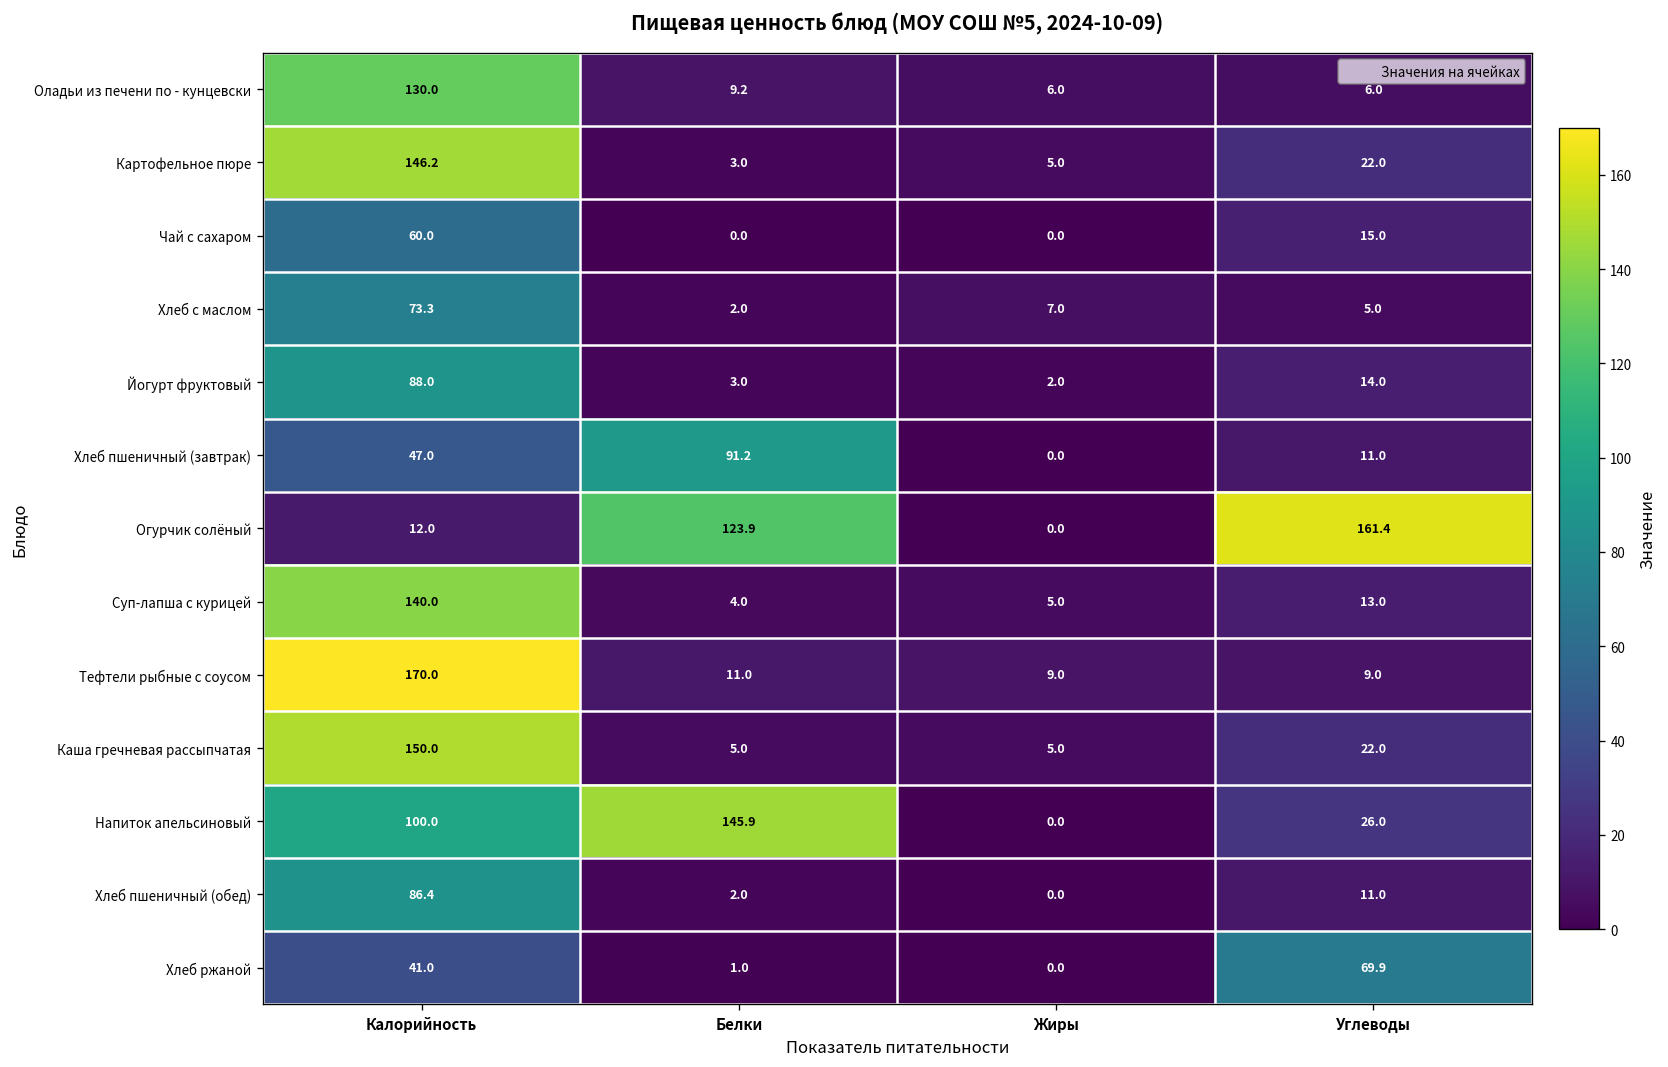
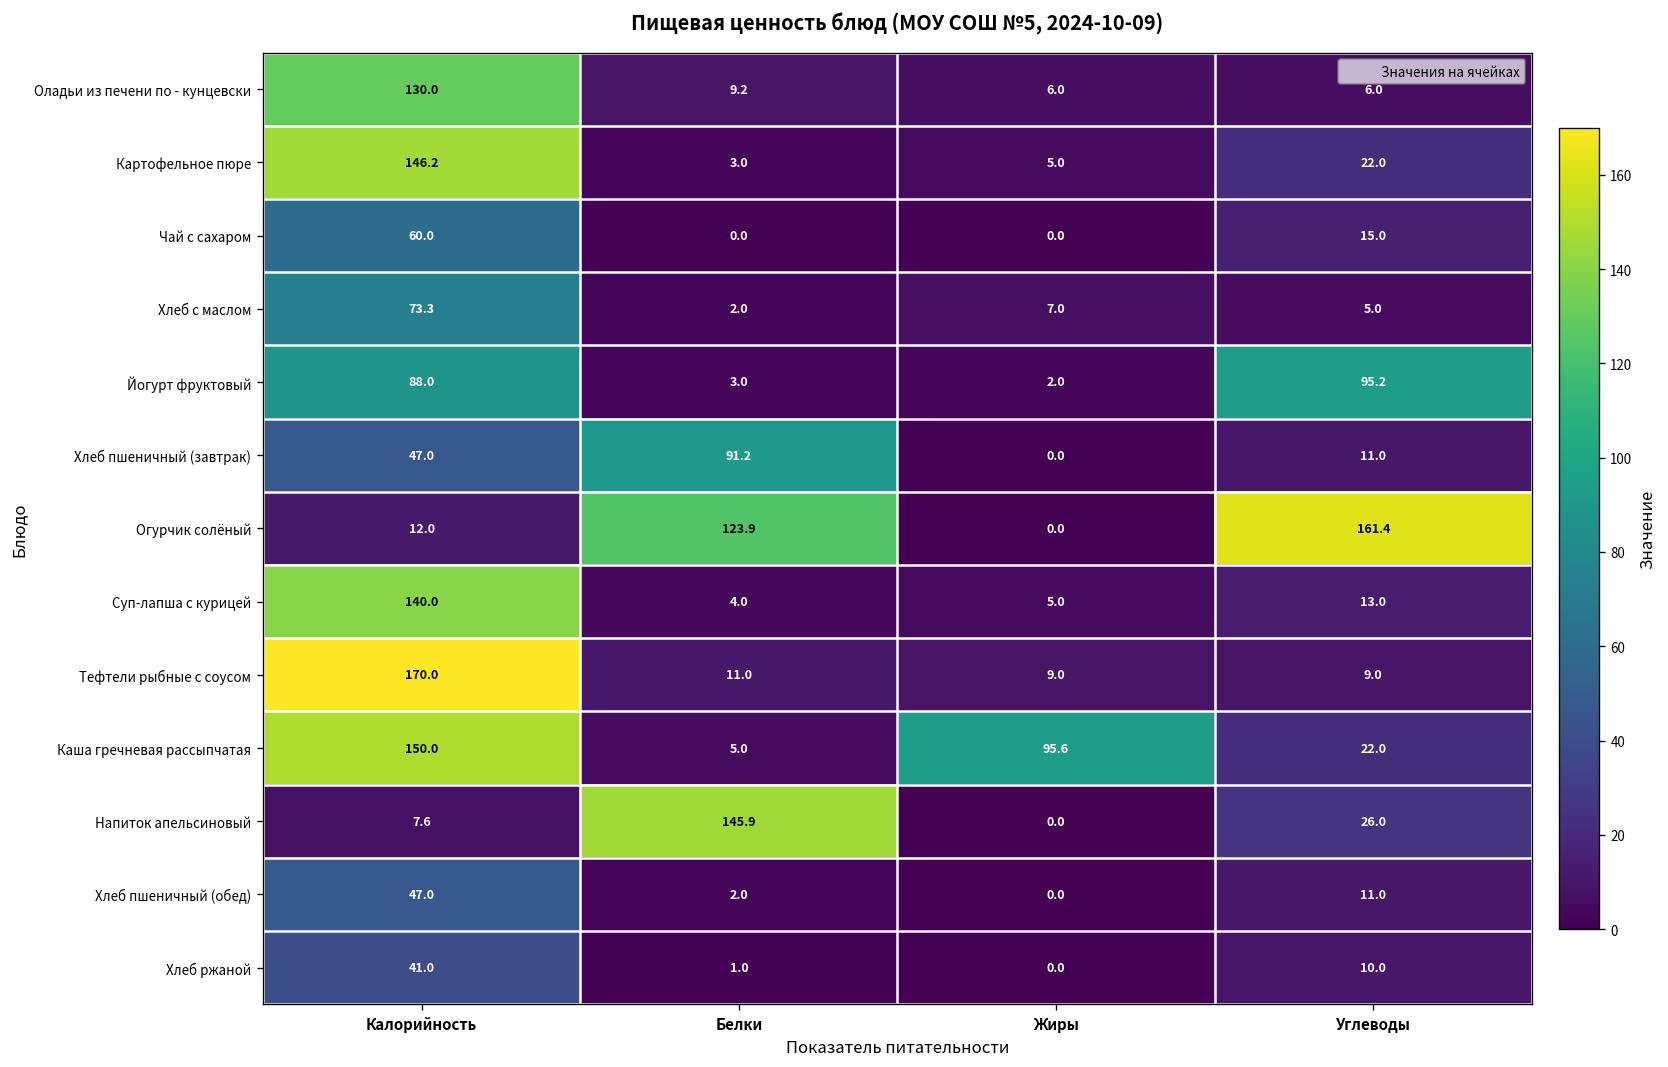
Йогурт фруктовый, Углеводы: 14.0 -> 95.2
Каша гречневая рассыпчатая, Жиры: 5.0 -> 95.6
Напиток апельсиновый, Калорийность: 100.0 -> 7.6
Хлеб пшеничный (обед), Калорийность: 86.4 -> 47.0
Хлеб ржаной, Углеводы: 69.9 -> 10.0
